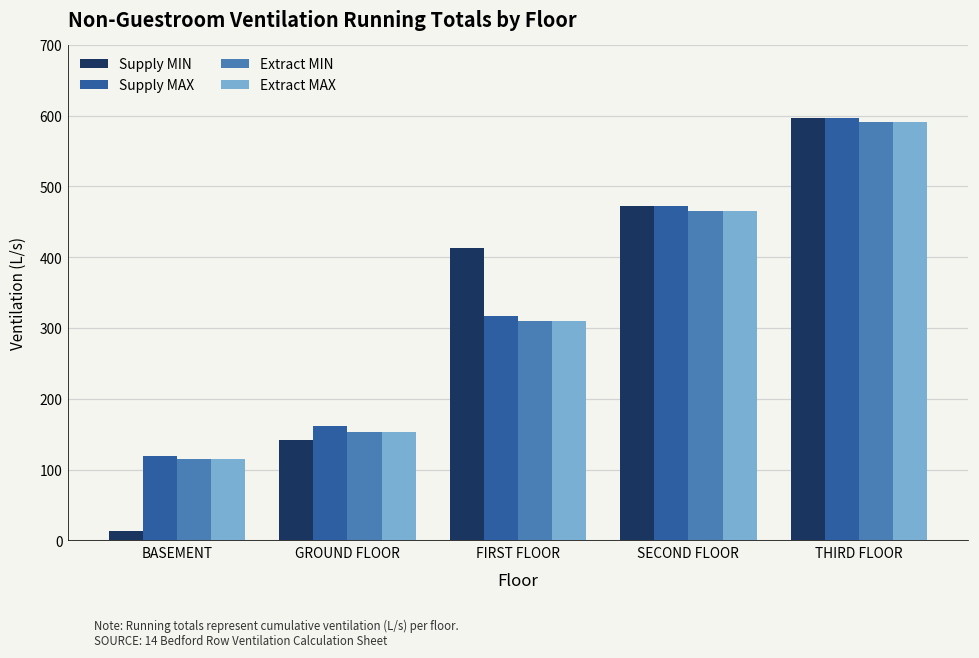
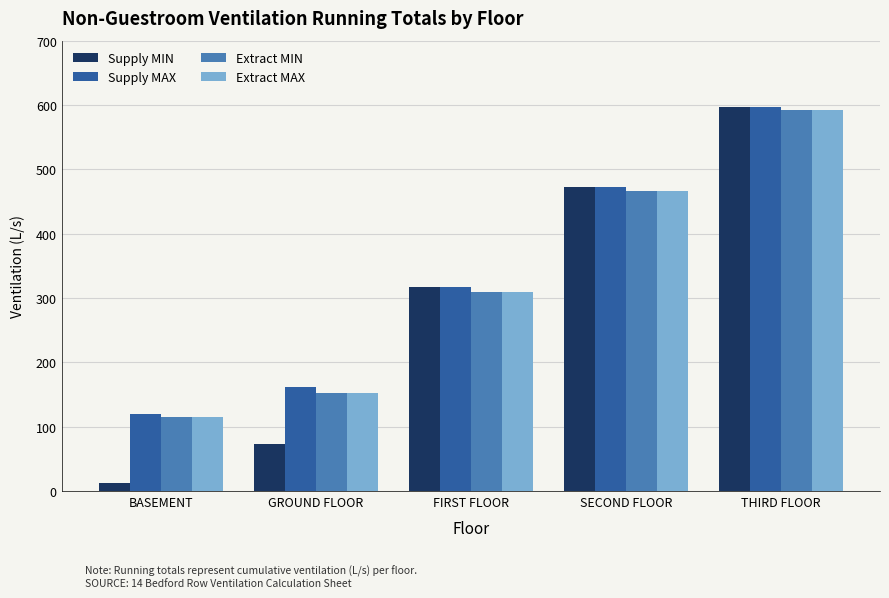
Supply MIN, GROUND FLOOR: 140 -> 70
Supply MIN, FIRST FLOOR: 410 -> 320
